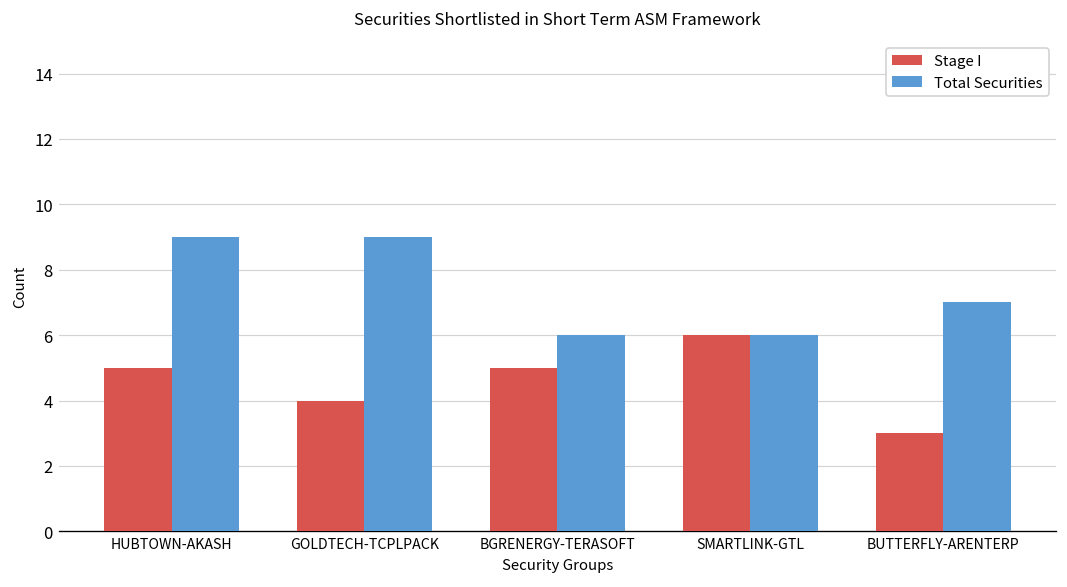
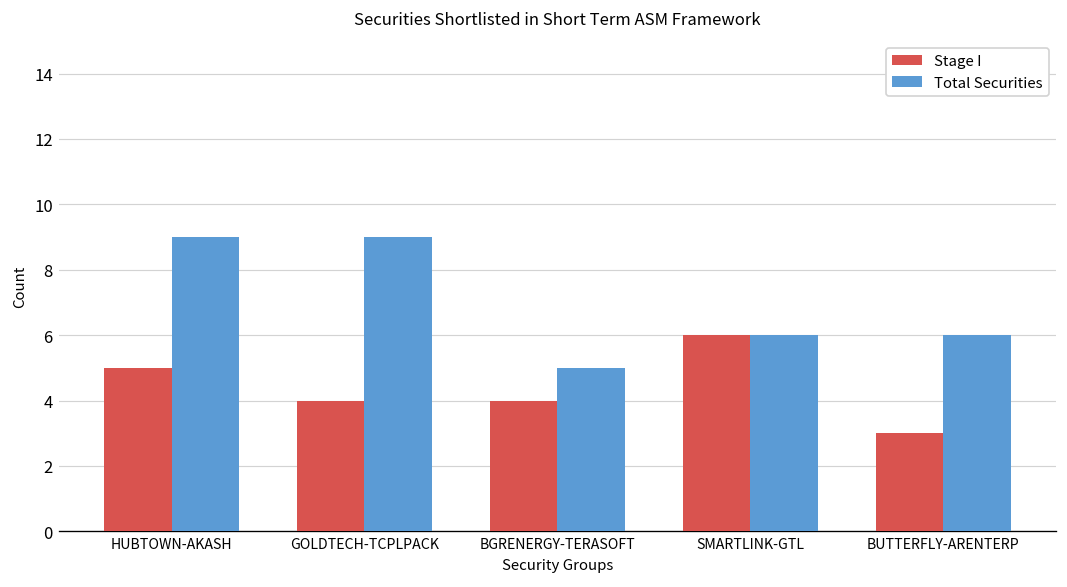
Stage I, BGRENERGY-TERASOFT: 5 -> 4
Total Securities, BGRENERGY-TERASOFT: 6 -> 5
Total Securities, BUTTERFLY-ARENTERP: 7 -> 6
